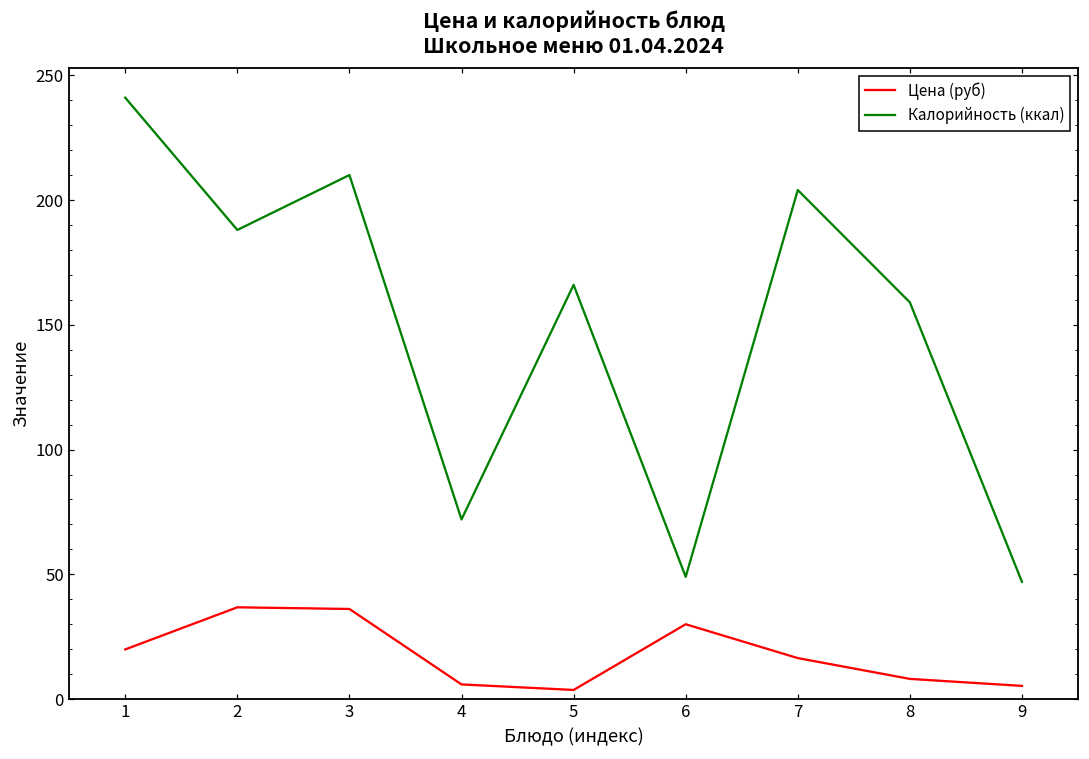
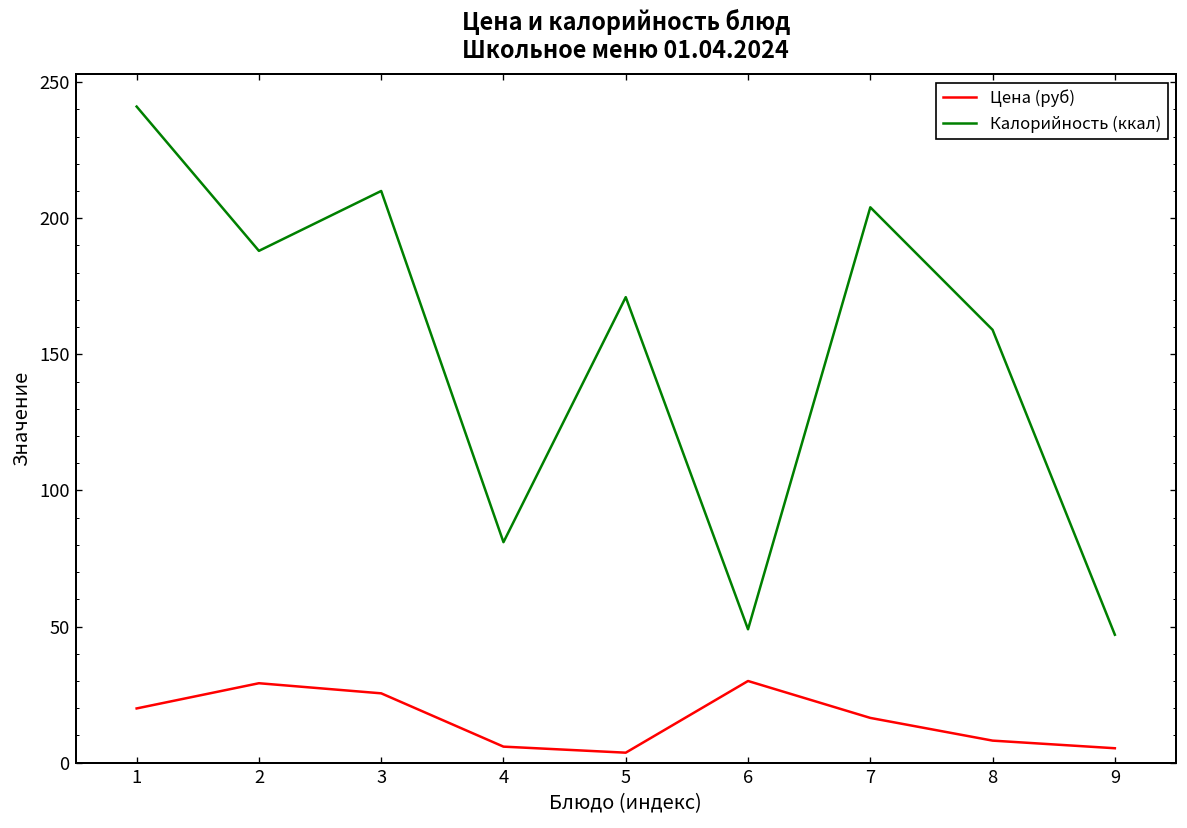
Цена (руб), 2: 37 -> 29
Цена (руб), 3: 36 -> 25
Калорийность (ккал), 4: 72 -> 81
Калорийность (ккал), 5: 166 -> 171
